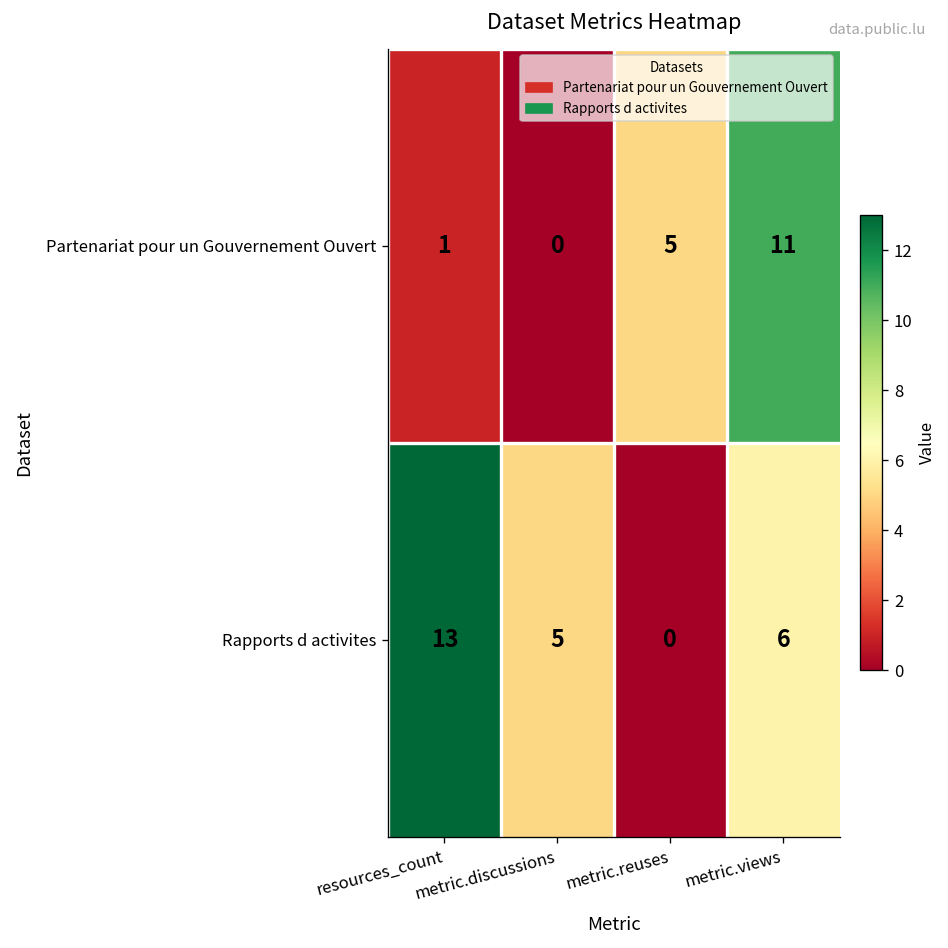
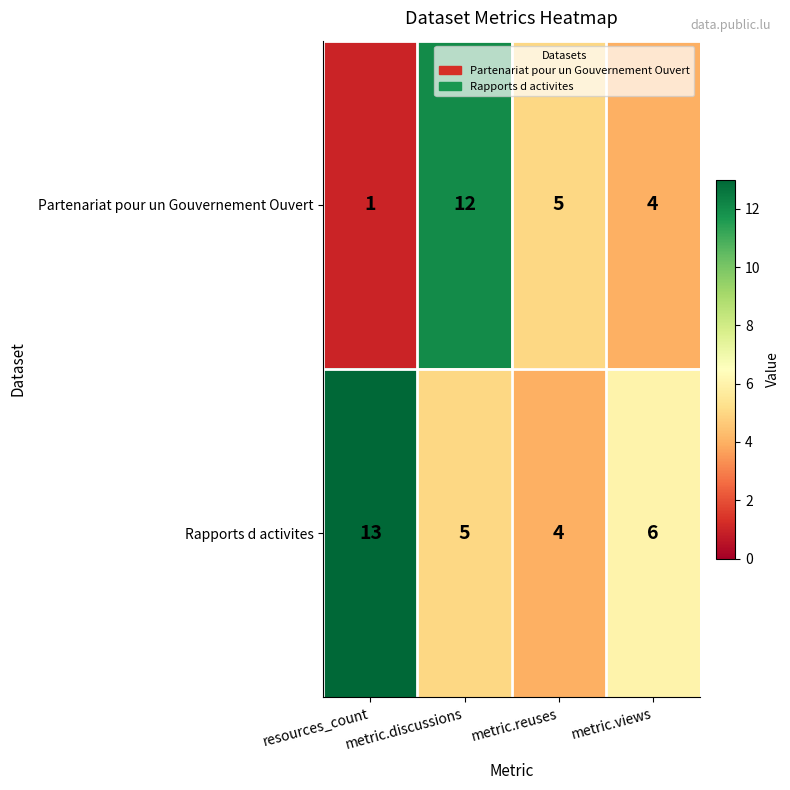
Partenariat pour un Gouvernement Ouvert, metric.discussions: 0 -> 12
Partenariat pour un Gouvernement Ouvert, metric.views: 11 -> 4
Rapports d activites, metric.reuses: 0 -> 4
